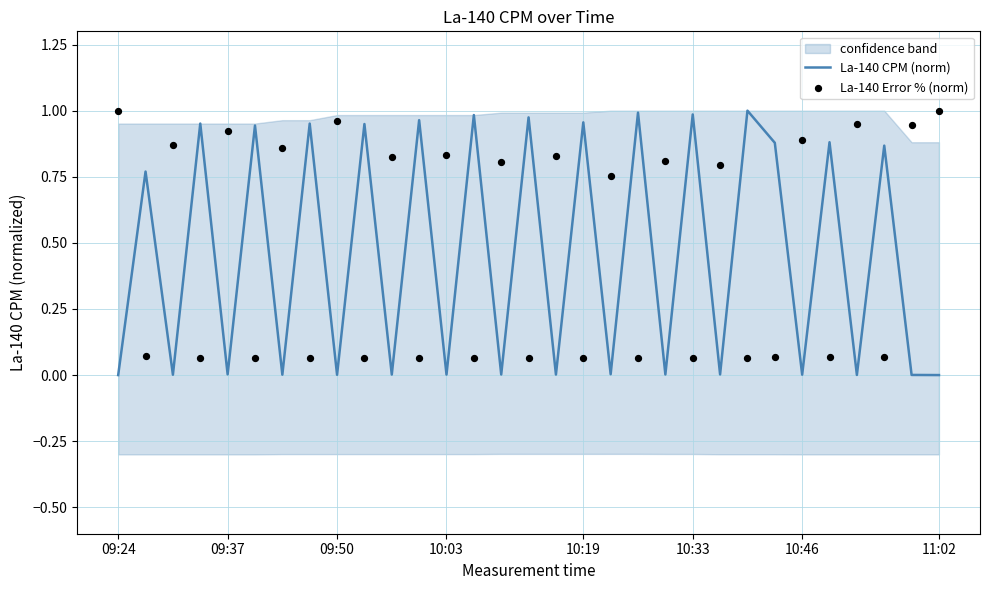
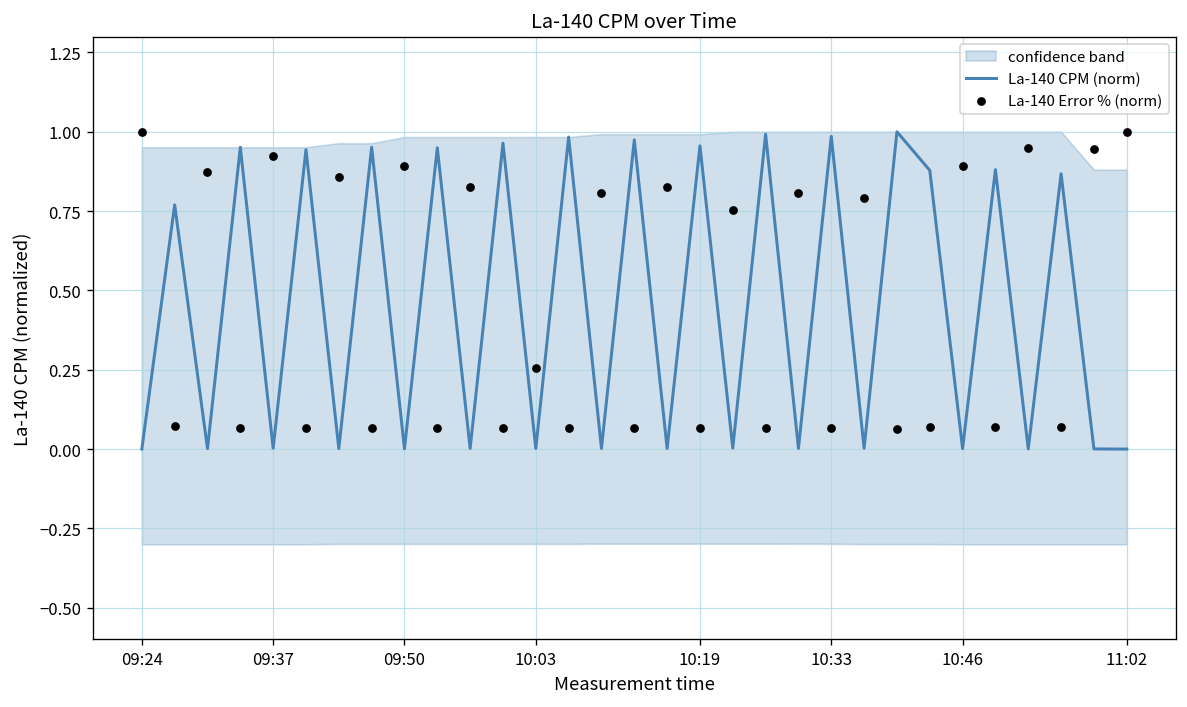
La-140 Error % (norm), 09:50: 0.96 -> 0.89
La-140 Error % (norm), 10:03: 0.83 -> 0.25
